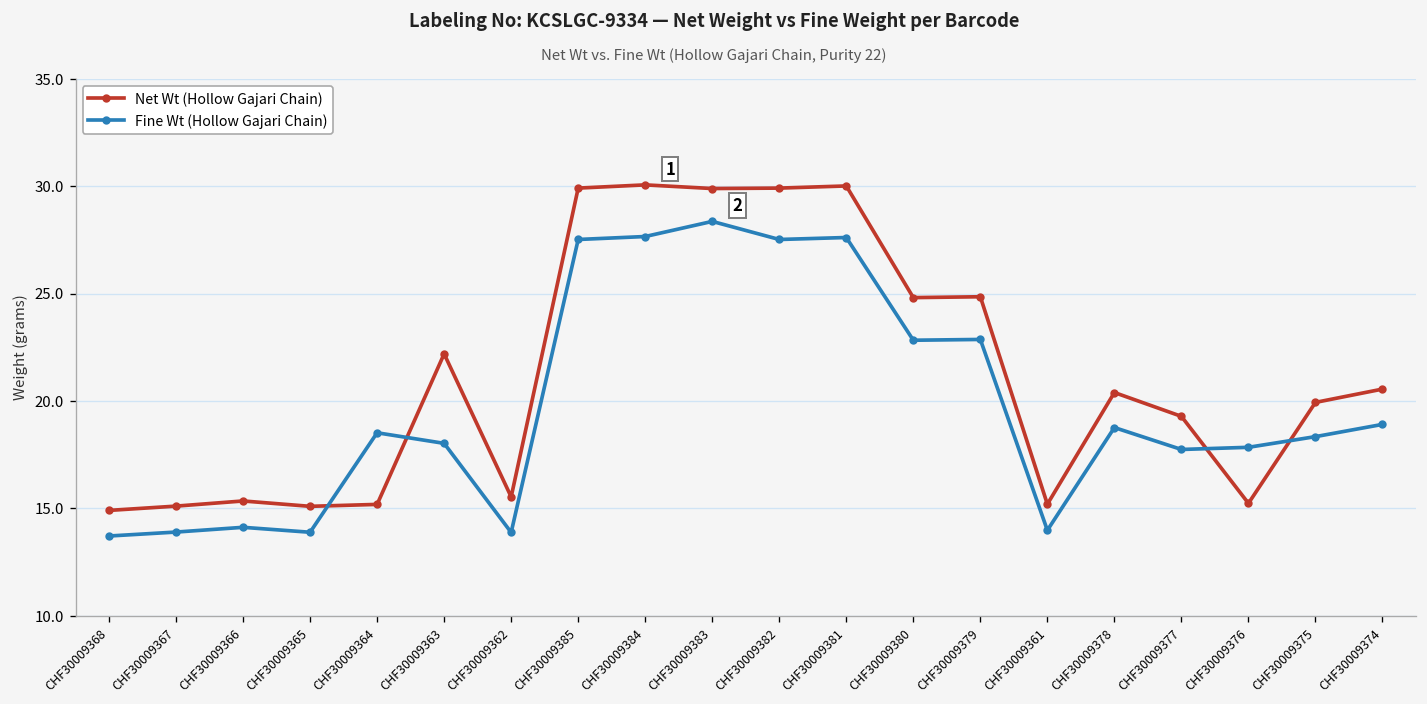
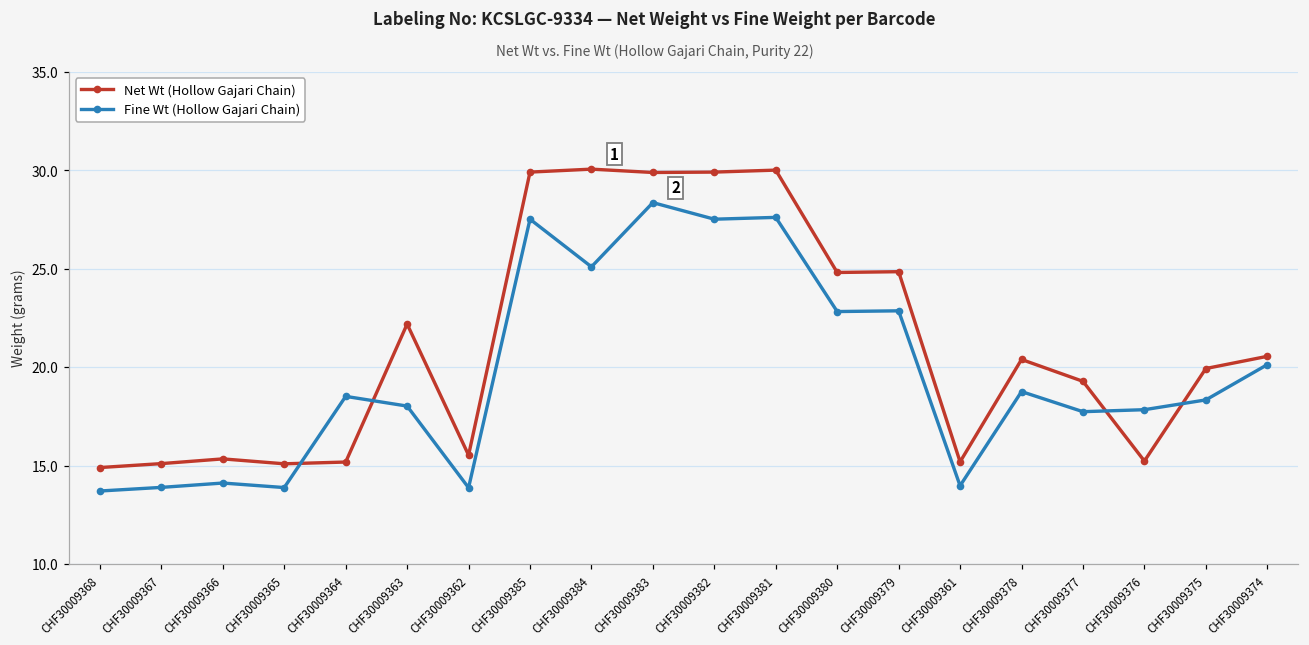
Fine Wt (Hollow Gajari Chain), CHF30009384: 27.7 -> 25.1
Fine Wt (Hollow Gajari Chain), CHF30009374: 18.9 -> 20.1
